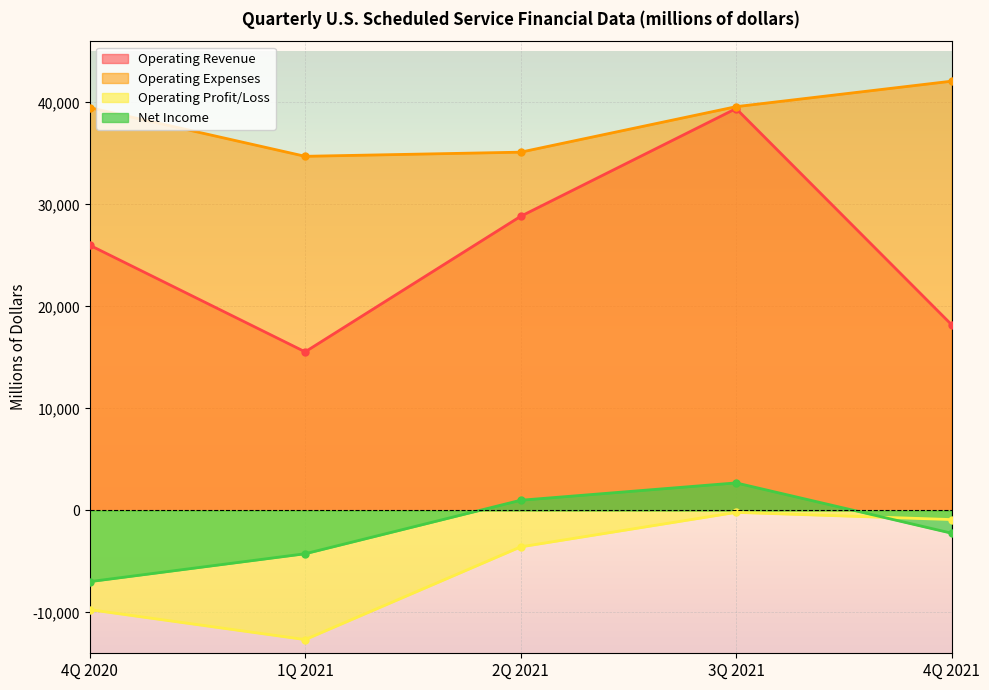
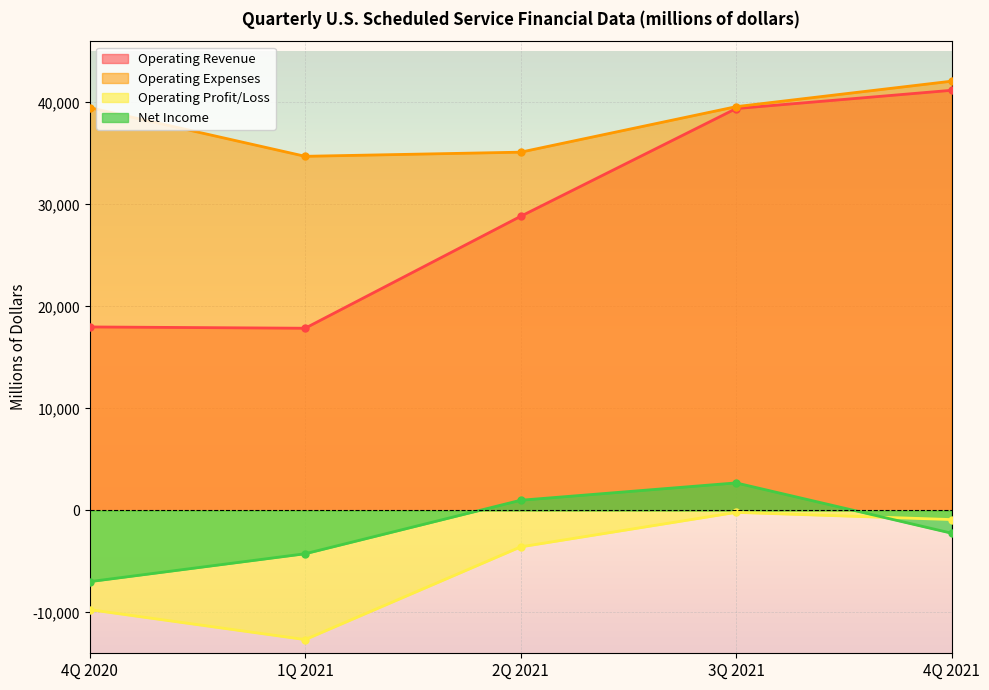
Operating Revenue, 4Q 2020: 26,000 -> 18,000
Operating Revenue, 1Q 2021: 15,500 -> 17,900
Operating Revenue, 4Q 2021: 18,200 -> 41,200
